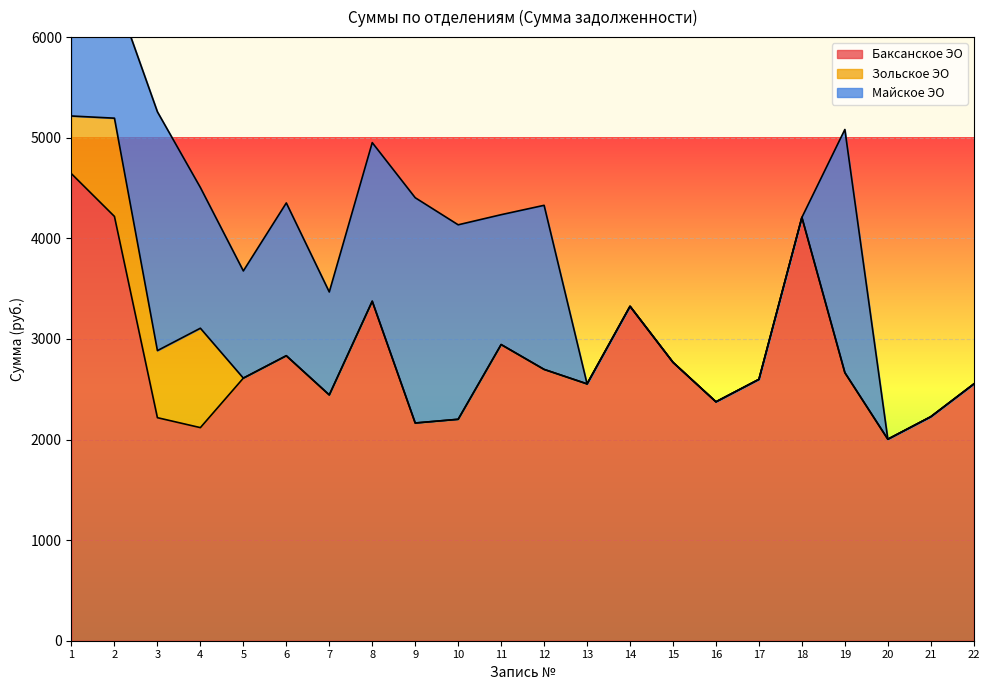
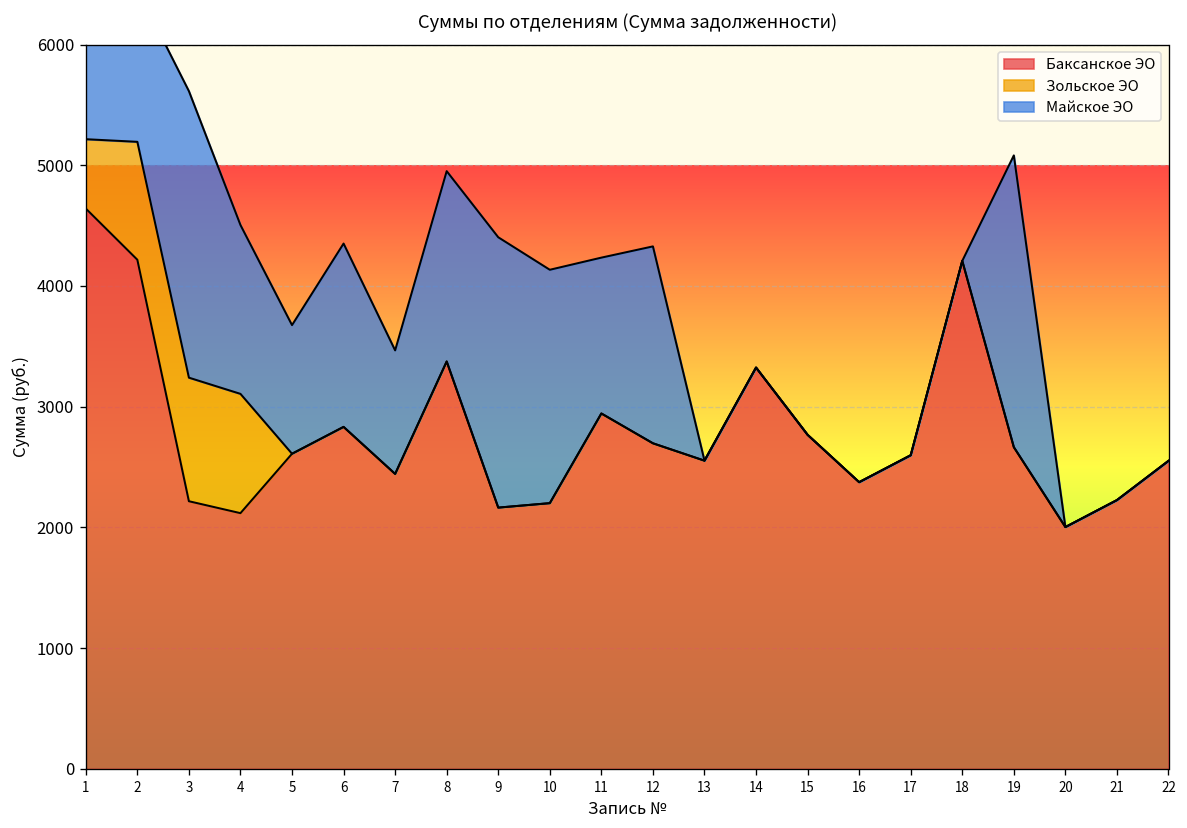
Зольское ЭО, 3: 670 -> 1020
